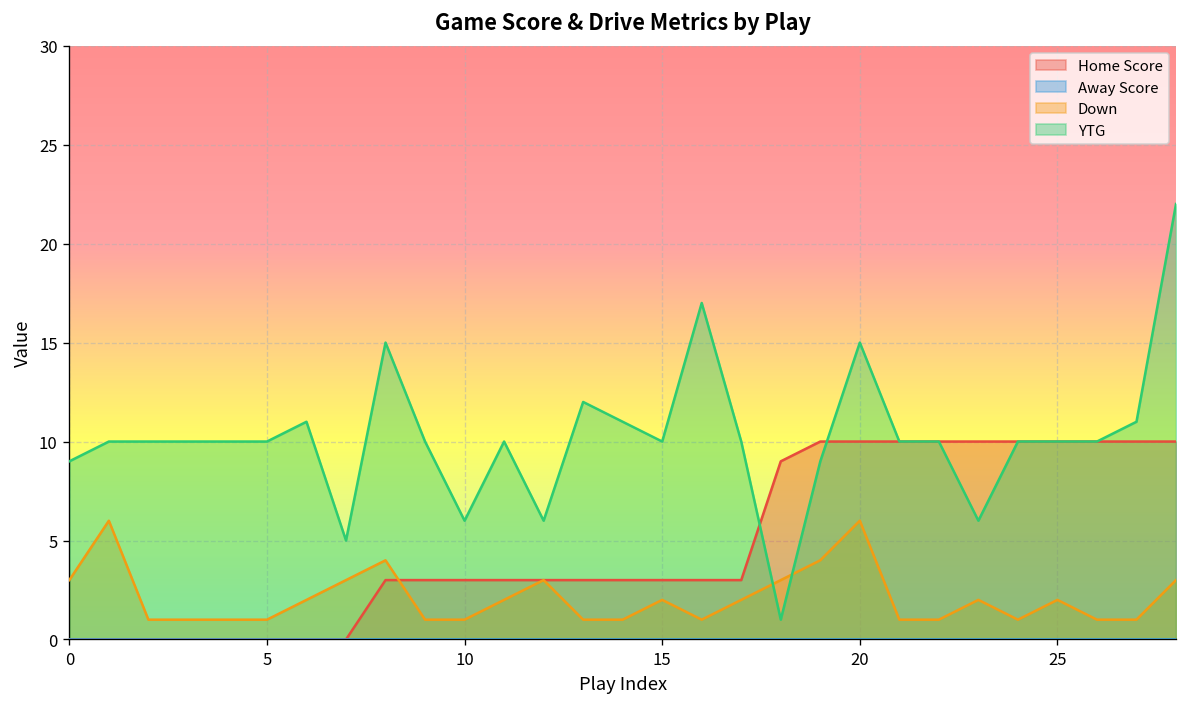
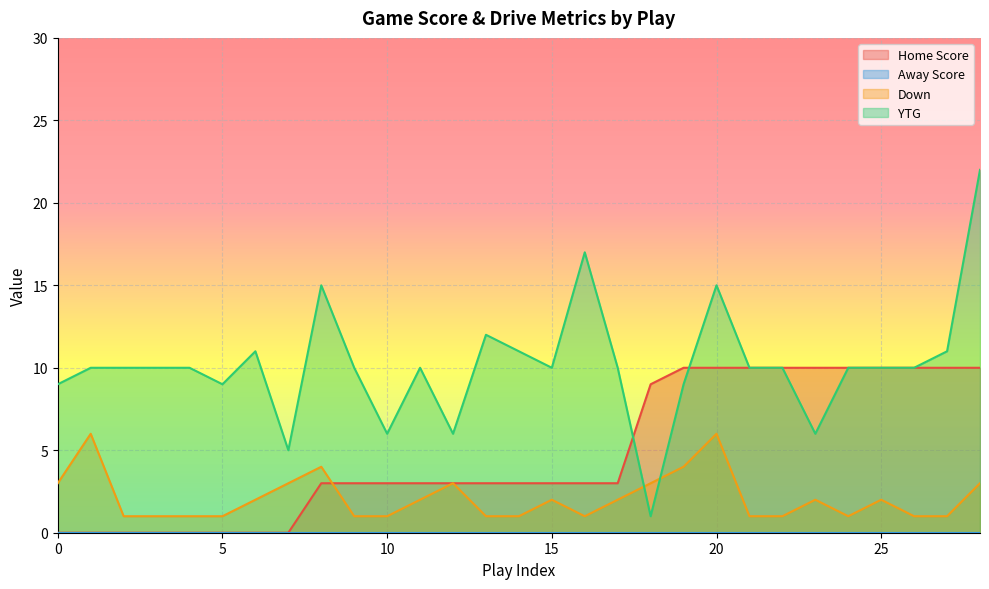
YTG, 5: 10 -> 9
